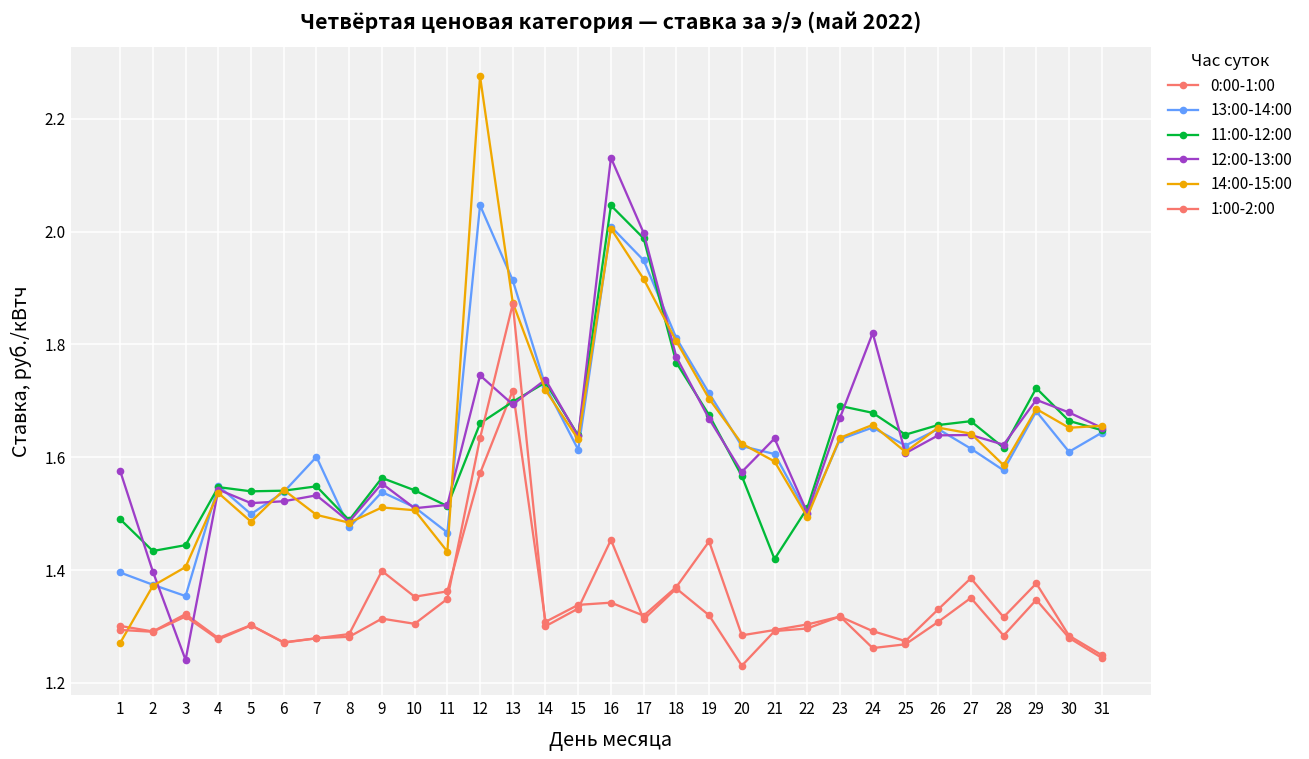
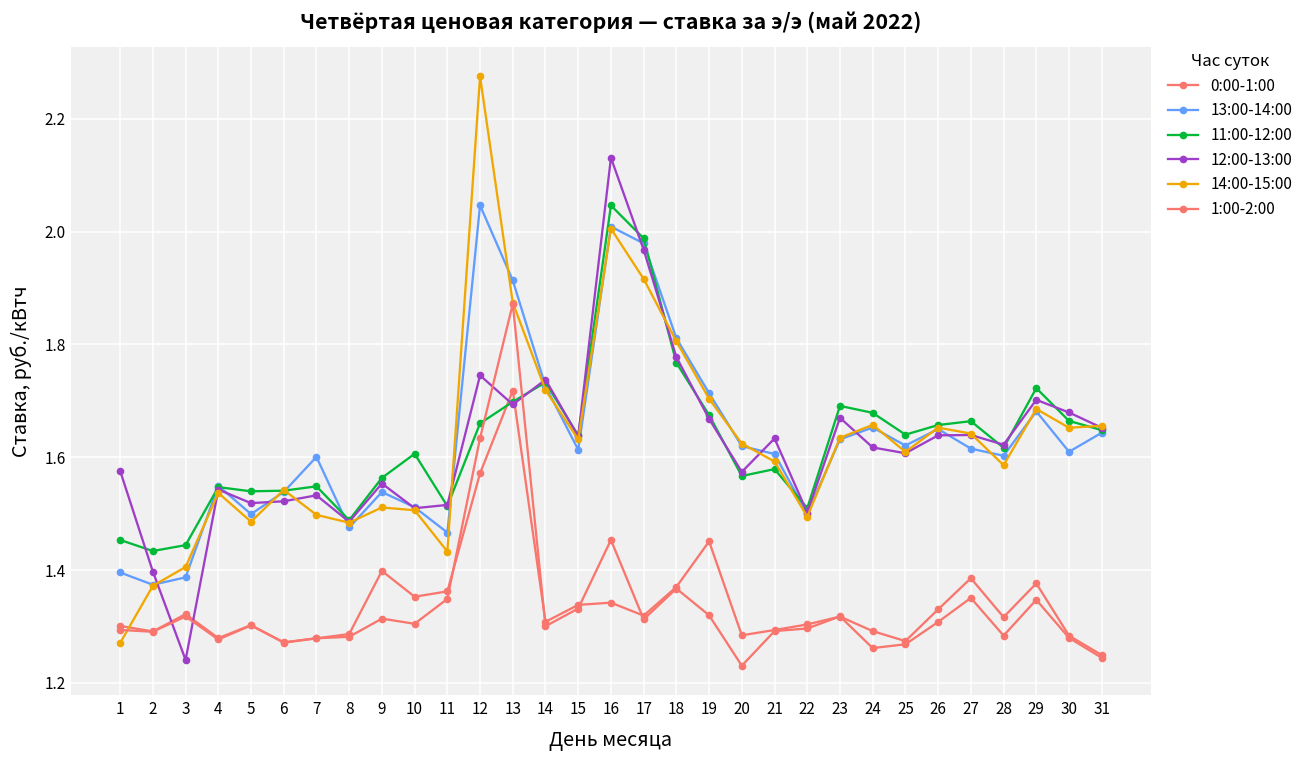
11:00-12:00, 1: 1.49 -> 1.45
13:00-14:00, 3: 1.35 -> 1.39
11:00-12:00, 10: 1.54 -> 1.61
13:00-14:00, 17: 1.95 -> 1.98
12:00-13:00, 17: 2.00 -> 1.97
11:00-12:00, 21: 1.42 -> 1.58
12:00-13:00, 24: 1.82 -> 1.62
13:00-14:00, 28: 1.58 -> 1.60
